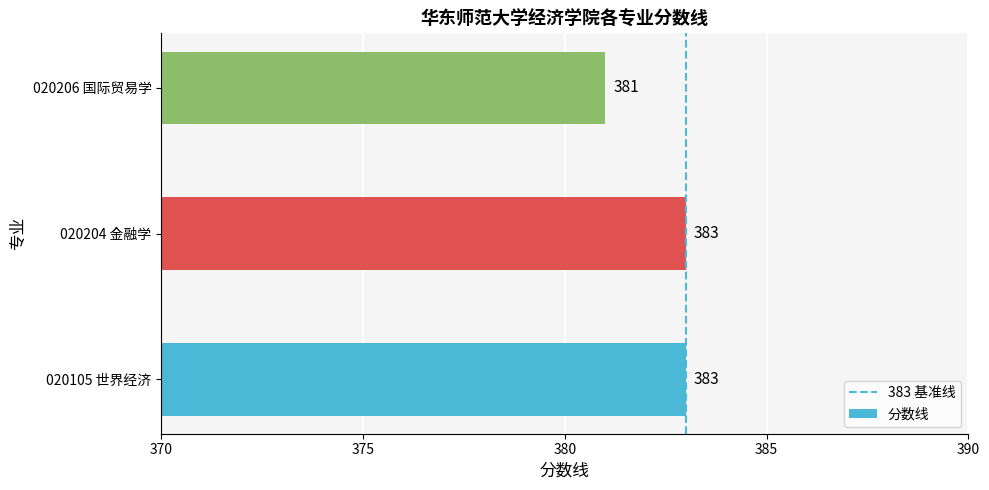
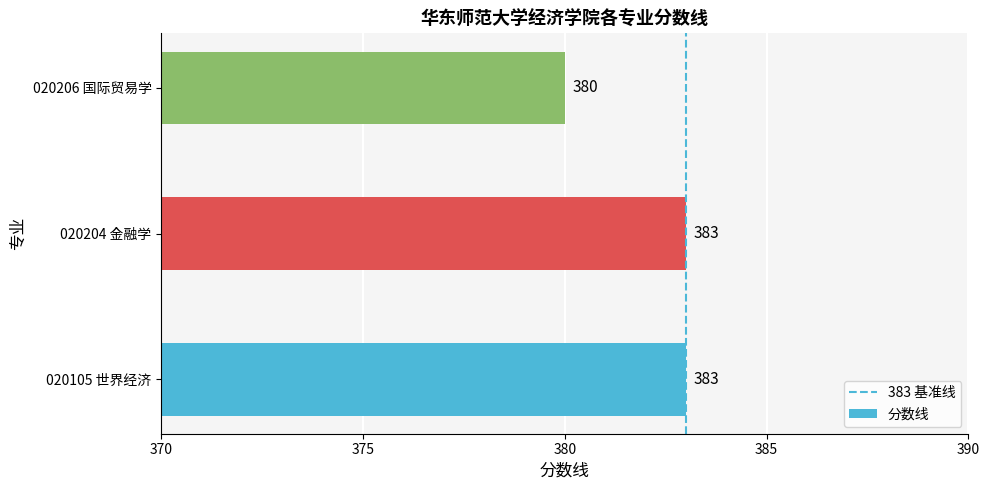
020206 国际贸易学: 381 -> 380
